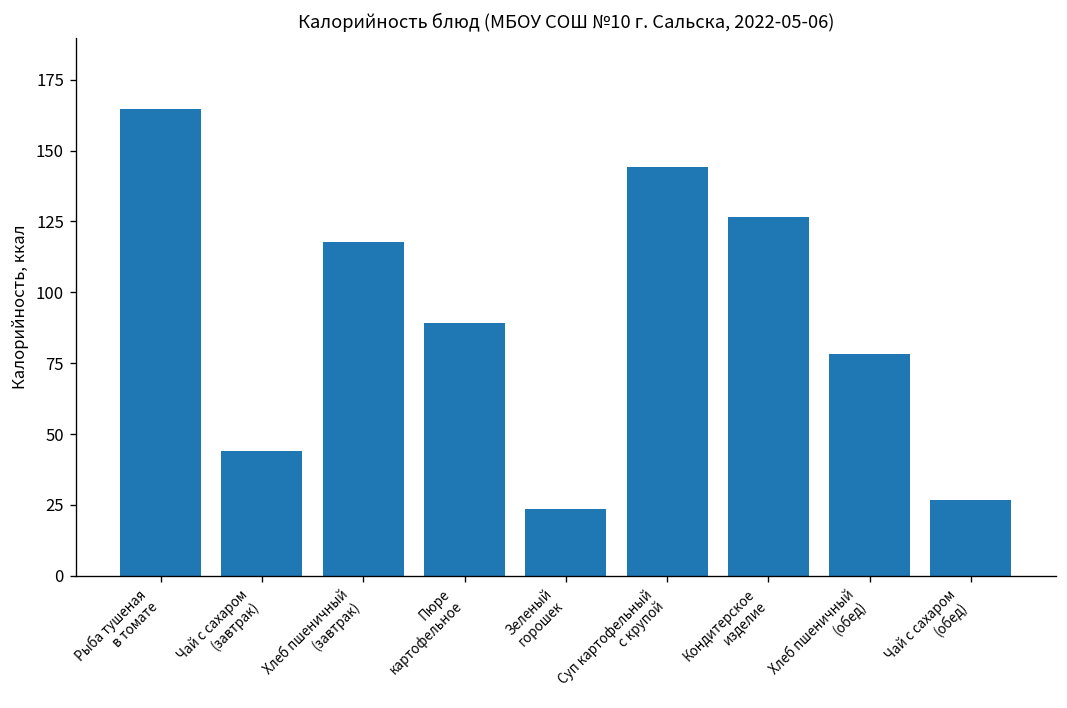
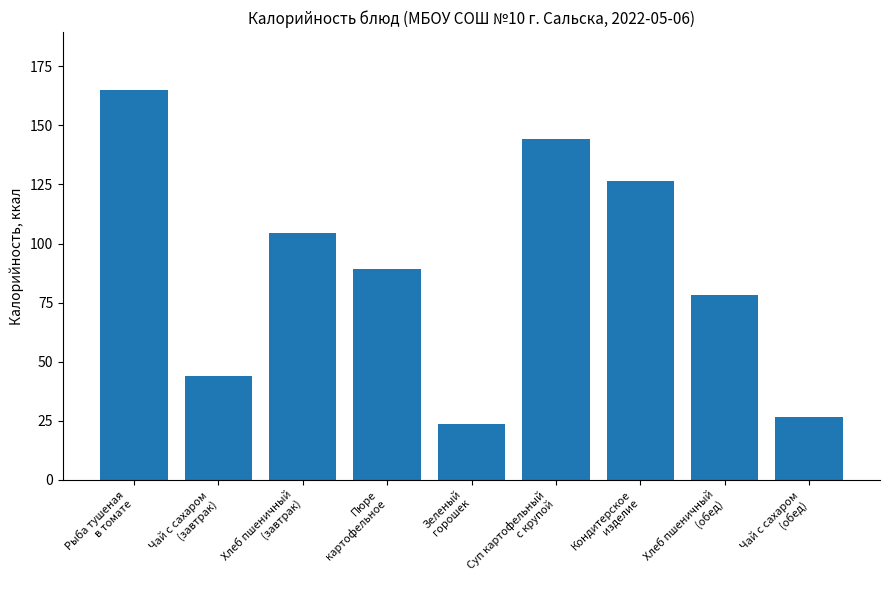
Хлеб пшеничный (завтрак): 118 -> 105
